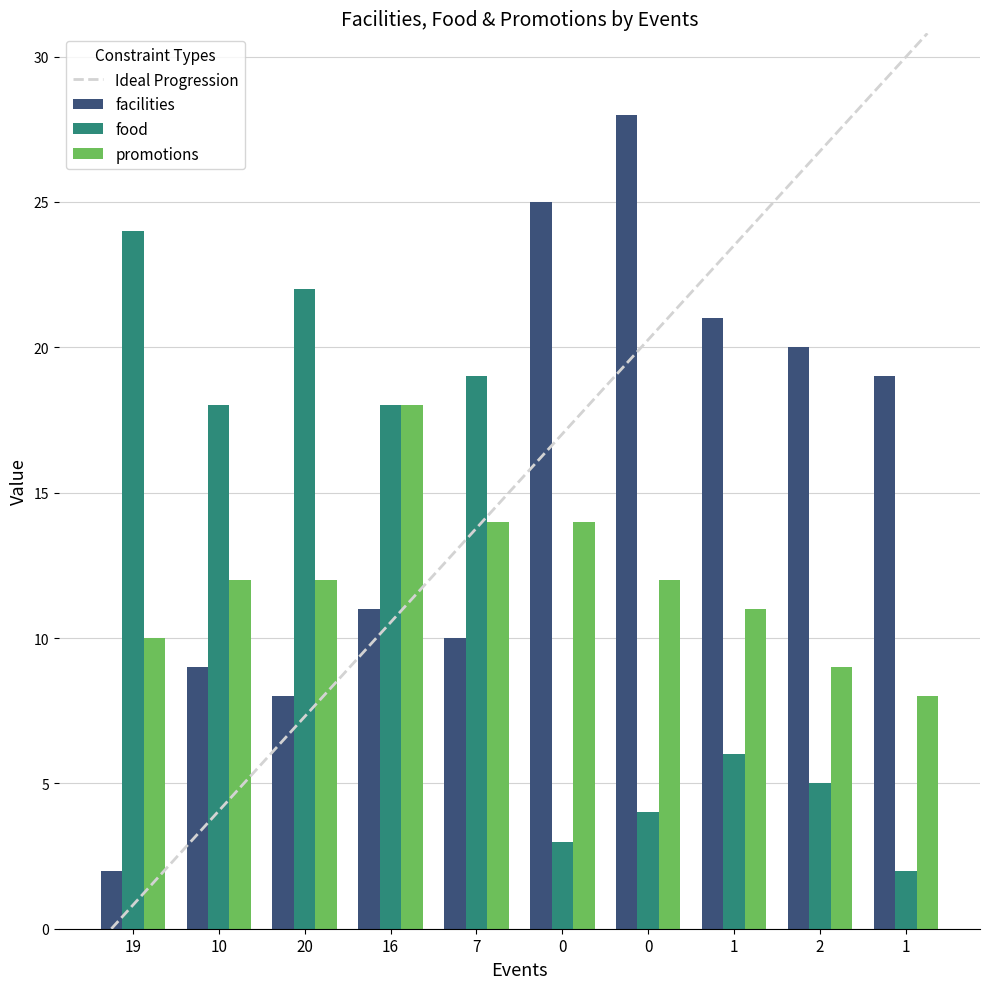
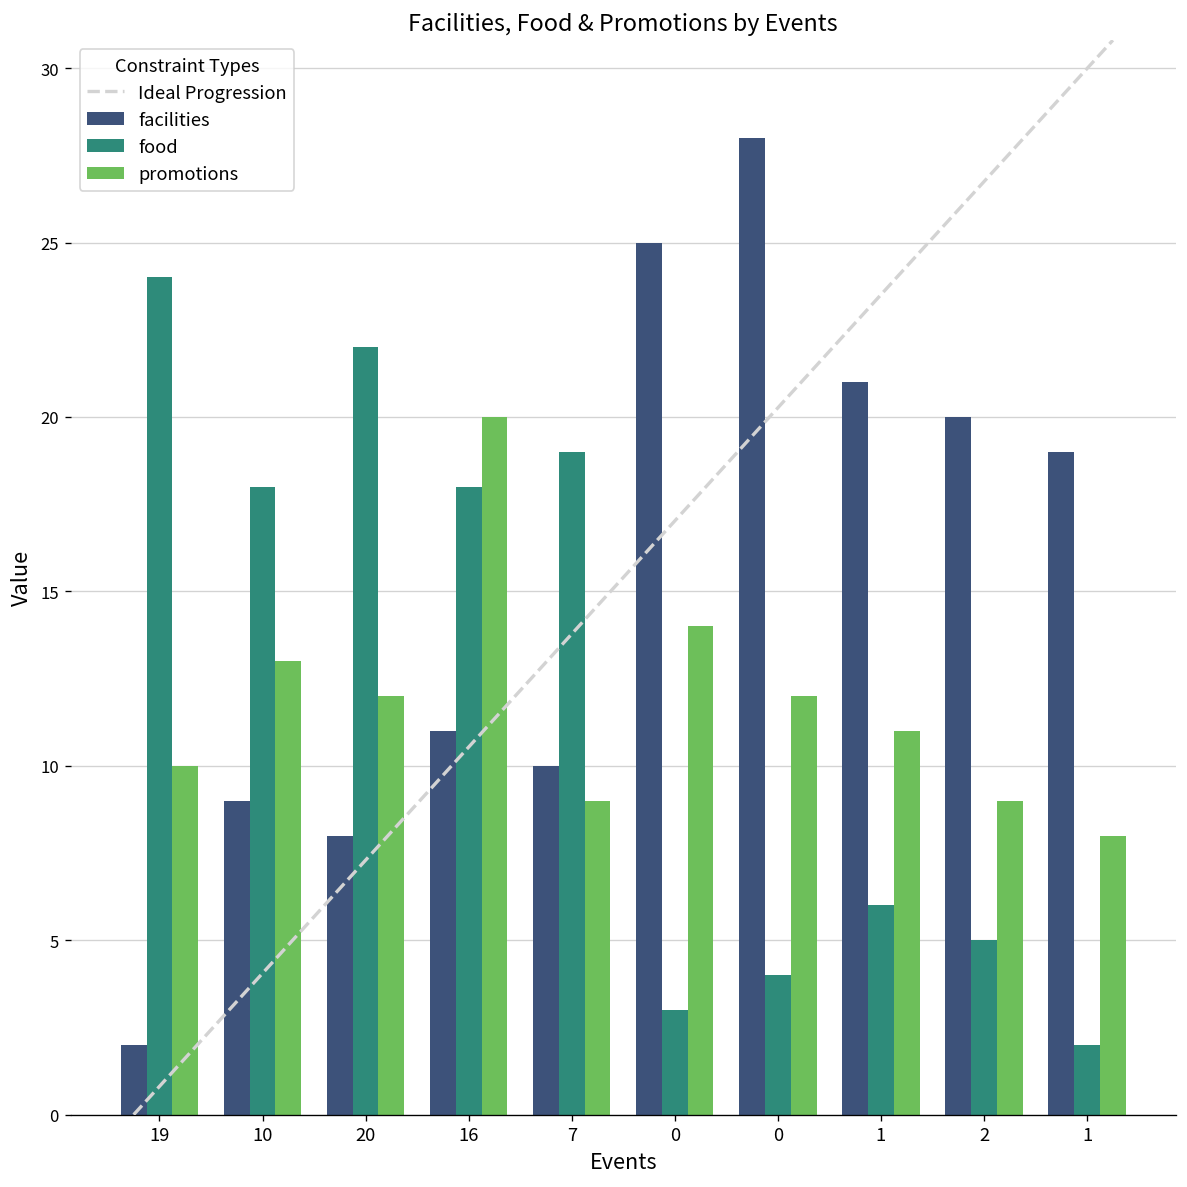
promotions, 10: 12 -> 13
promotions, 16: 18 -> 20
promotions, 7: 14 -> 9
